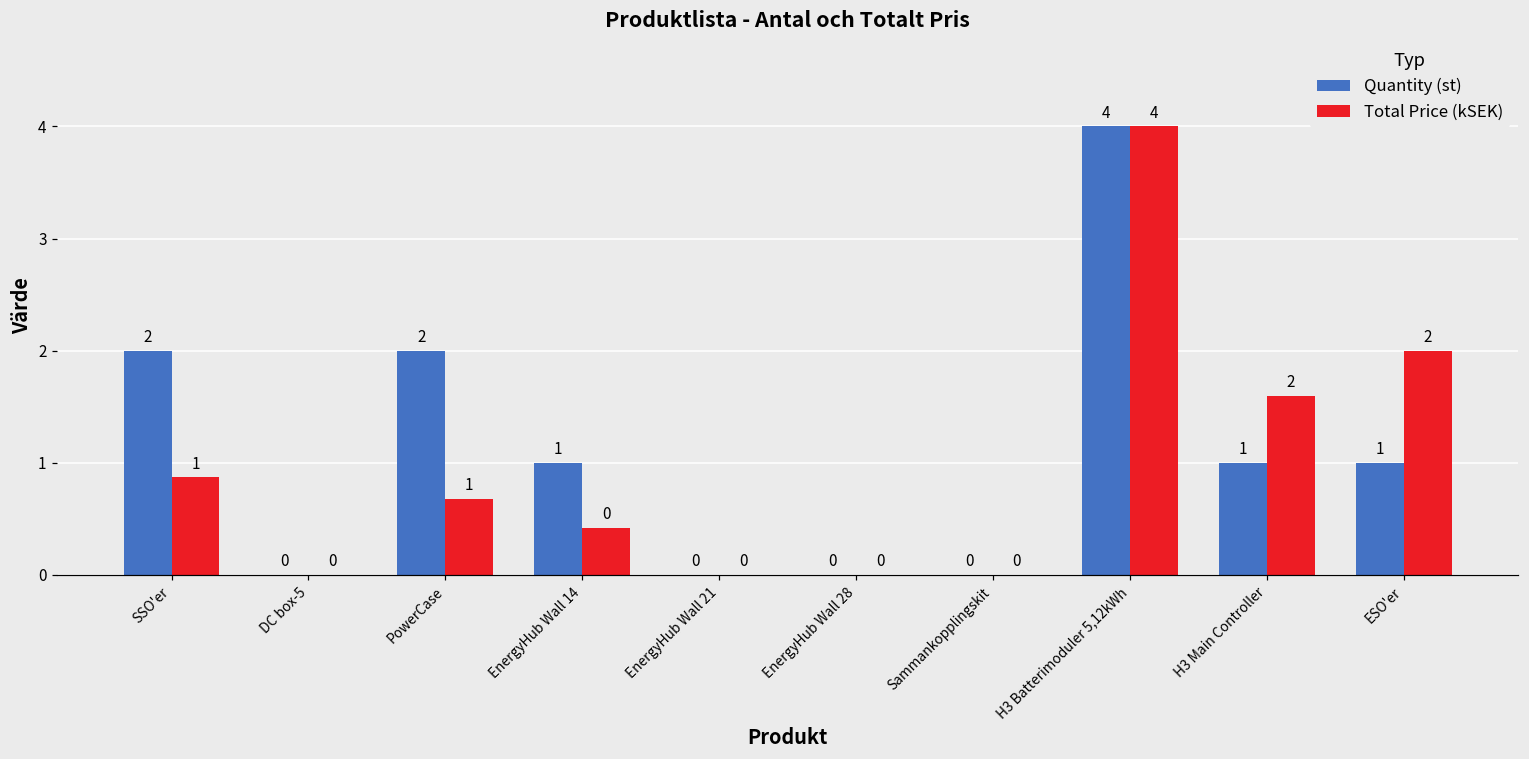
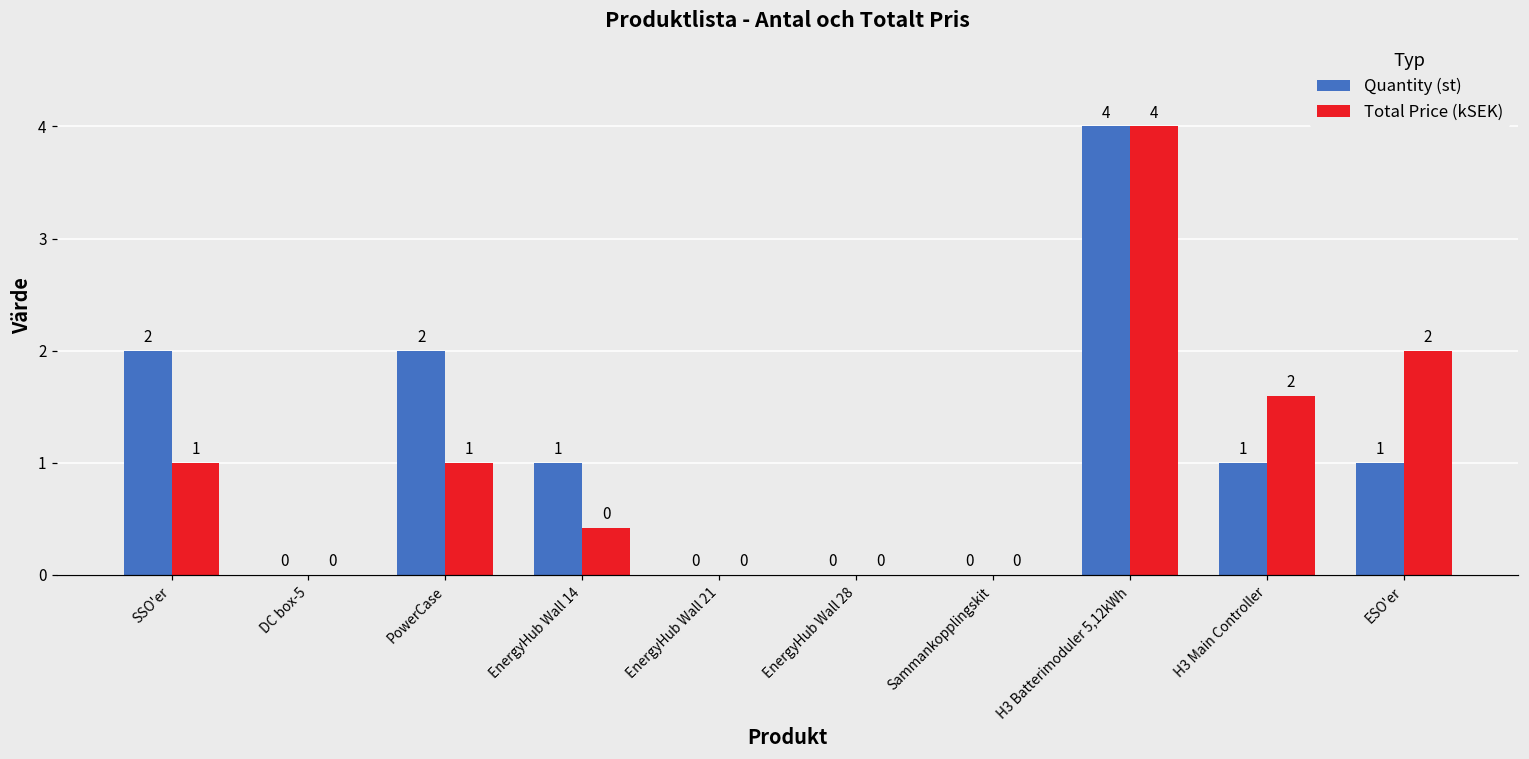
Total Price (kSEK), SSO'er: 0.87 -> 1.00
Total Price (kSEK), PowerCase: 0.68 -> 1.00
